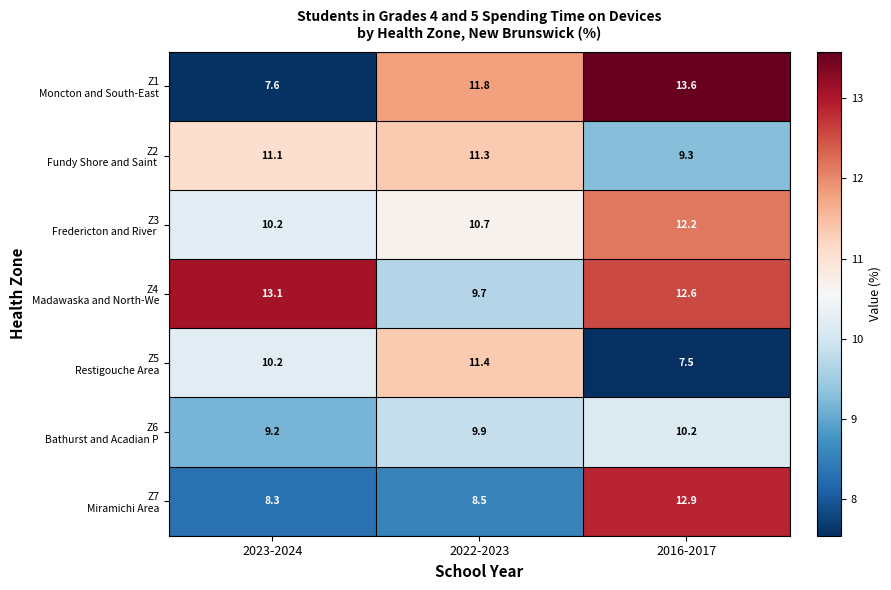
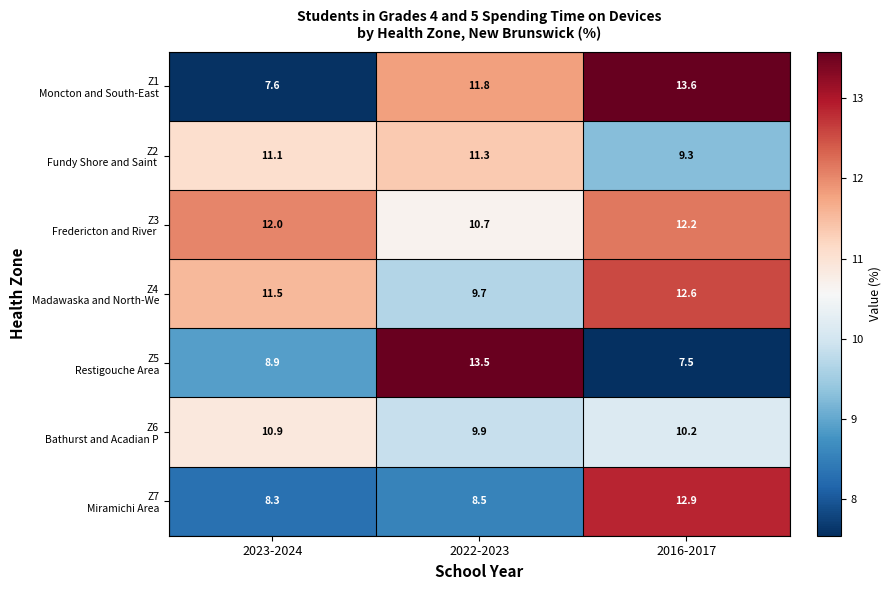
Z3 Fredericton and River, 2023-2024: 10.2 -> 12.0
Z4 Madawaska and North-We, 2023-2024: 13.1 -> 11.5
Z5 Restigouche Area, 2023-2024: 10.2 -> 8.9
Z5 Restigouche Area, 2022-2023: 11.4 -> 13.5
Z6 Bathurst and Acadian P, 2023-2024: 9.2 -> 10.9
